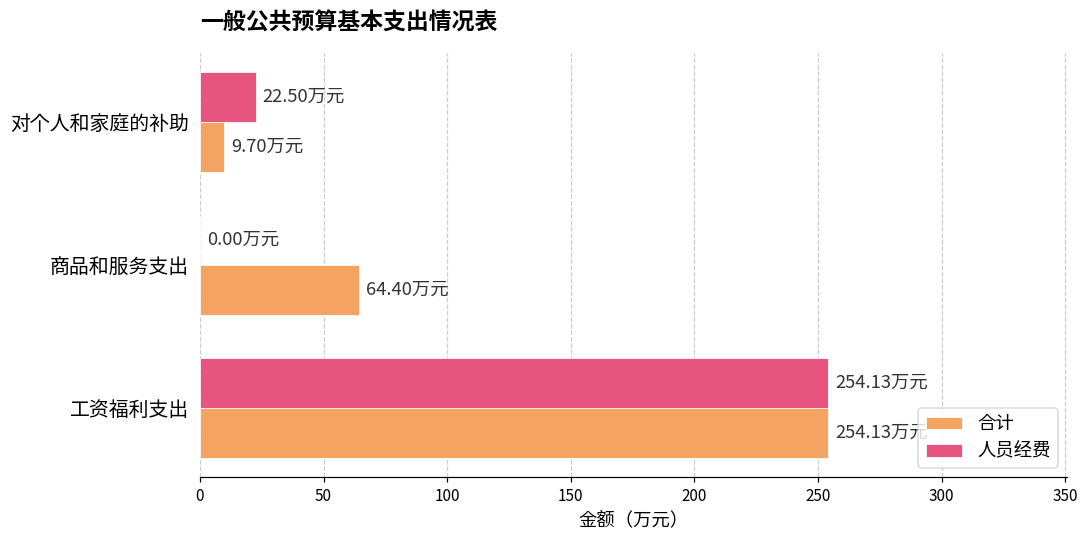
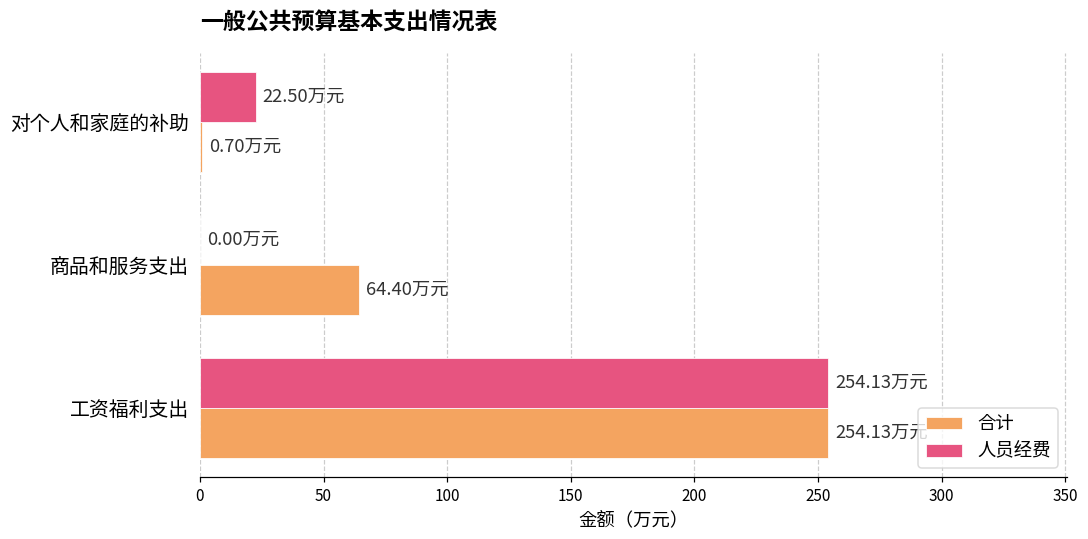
合计, 对个人和家庭的补助: 9.70 -> 0.70
